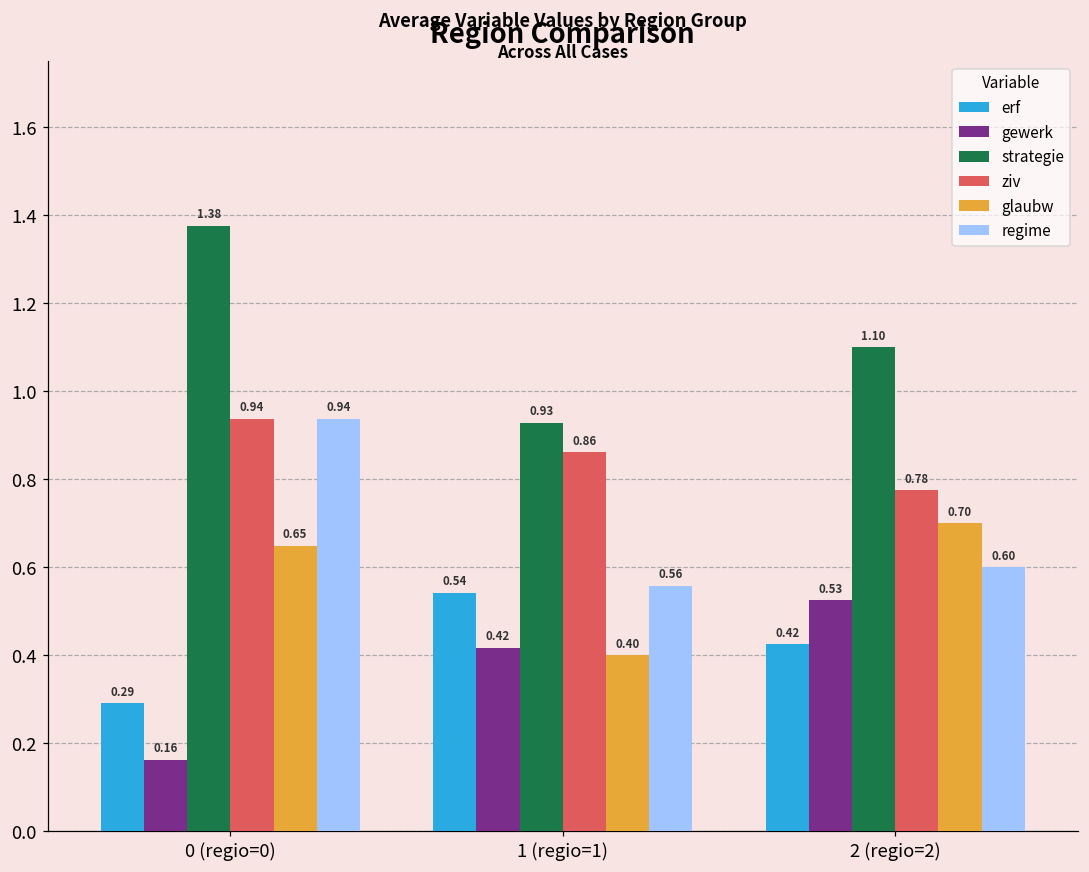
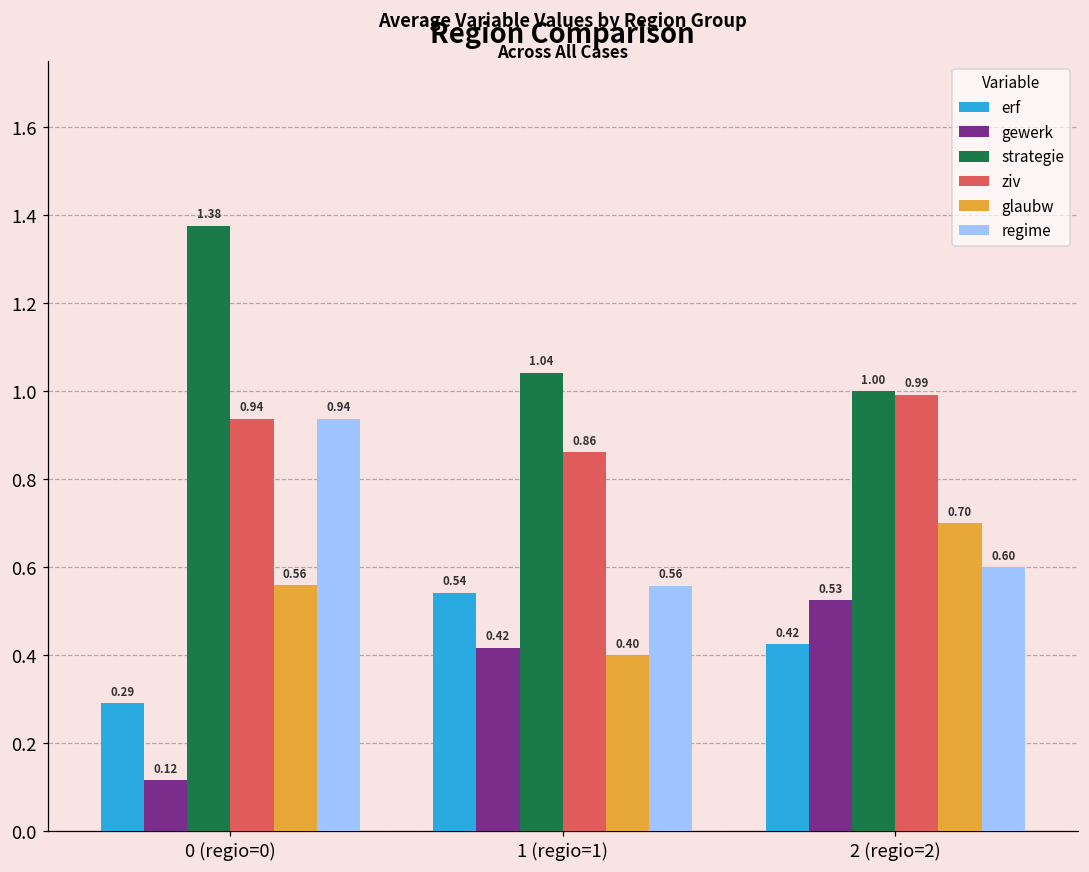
gewerk, 0 (regio=0): 0.16 -> 0.12
glaubw, 0 (regio=0): 0.65 -> 0.56
strategie, 1 (regio=1): 0.93 -> 1.04
strategie, 2 (regio=2): 1.10 -> 1.00
ziv, 2 (regio=2): 0.78 -> 0.99
